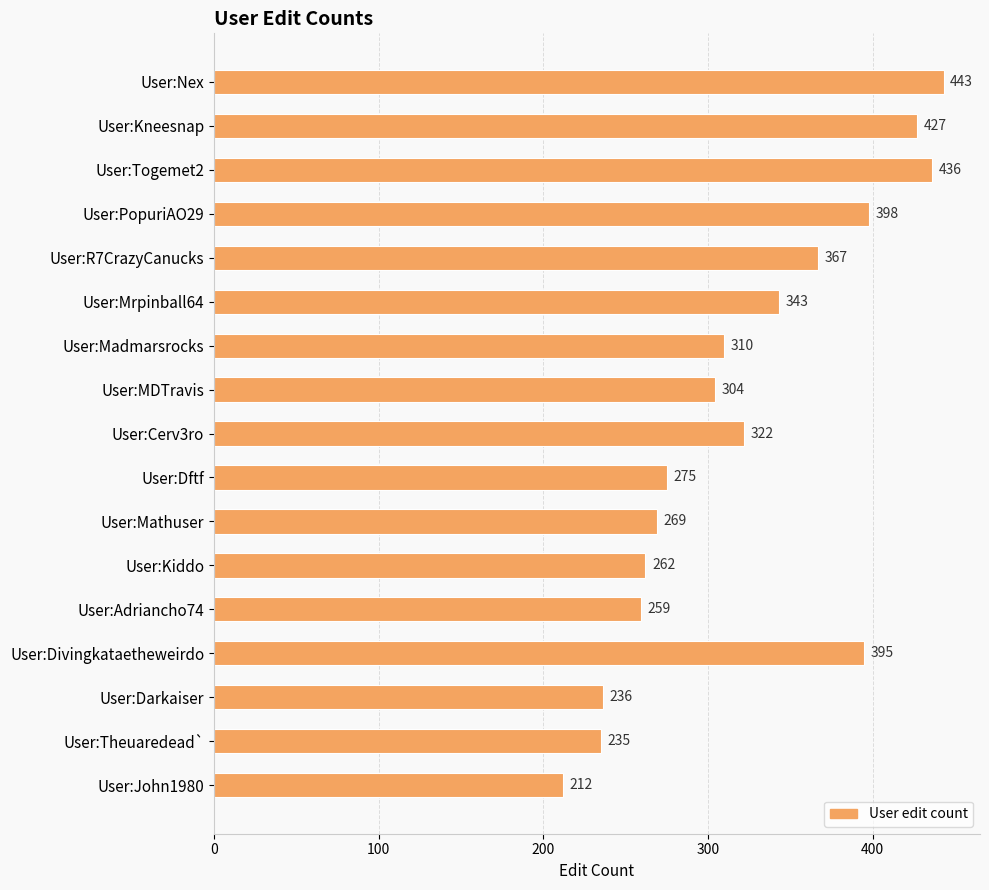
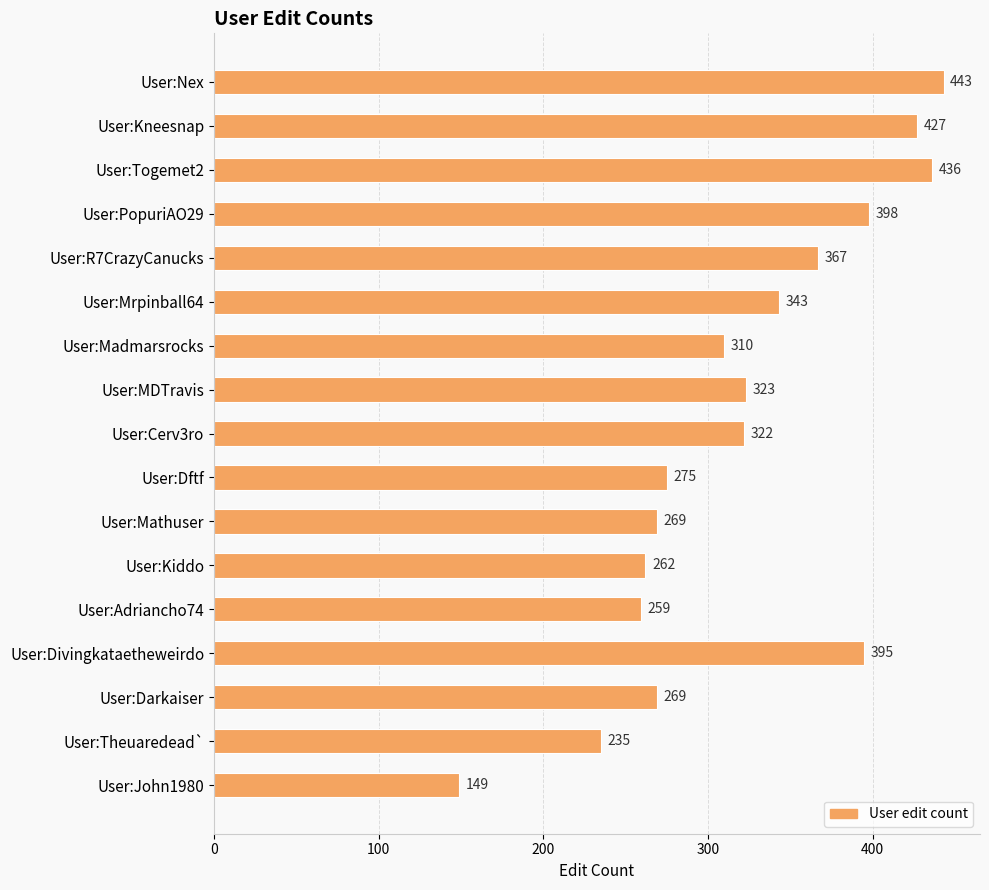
User:MDTravis: 304 -> 323
User:Darkaiser: 236 -> 269
User:John1980: 212 -> 149
